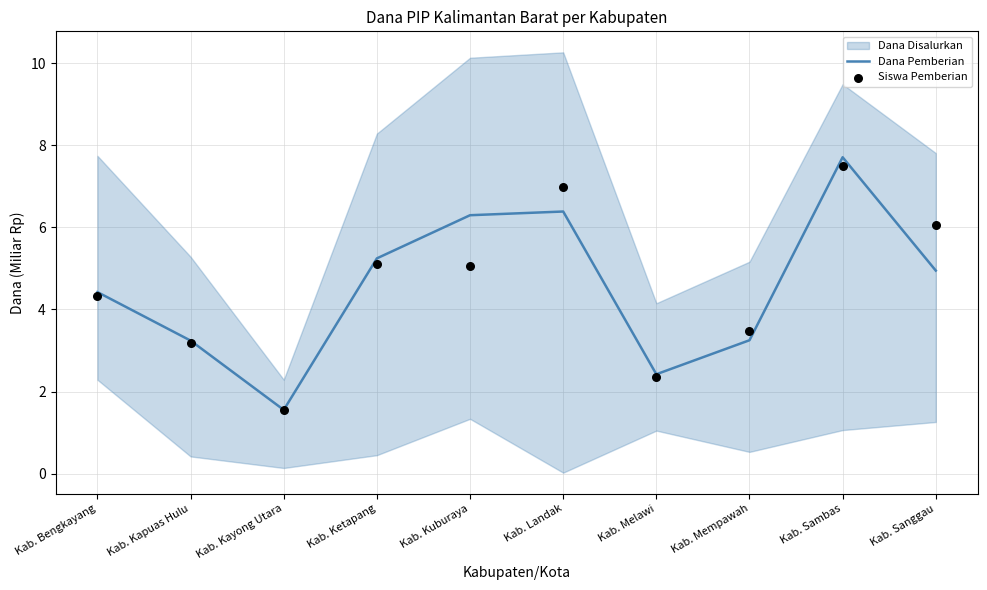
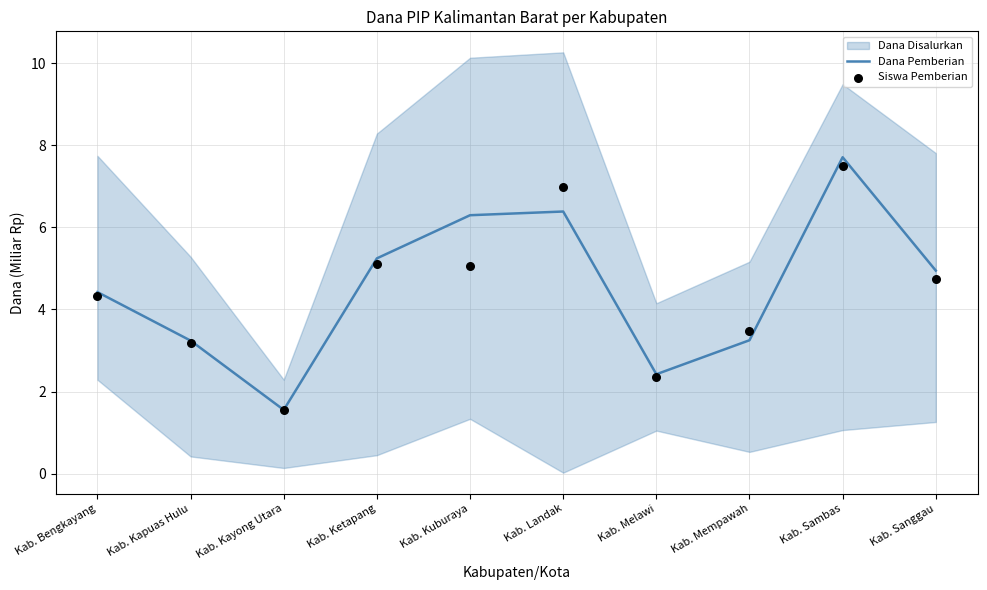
Siswa Pemberian, Kab. Sanggau: 6.0 -> 4.7
